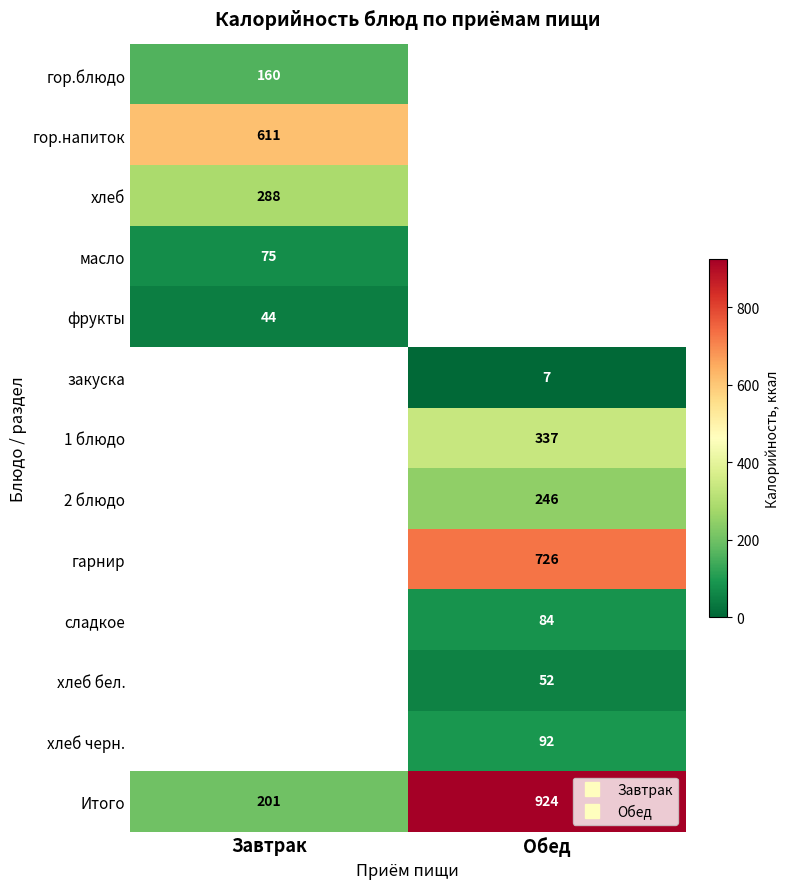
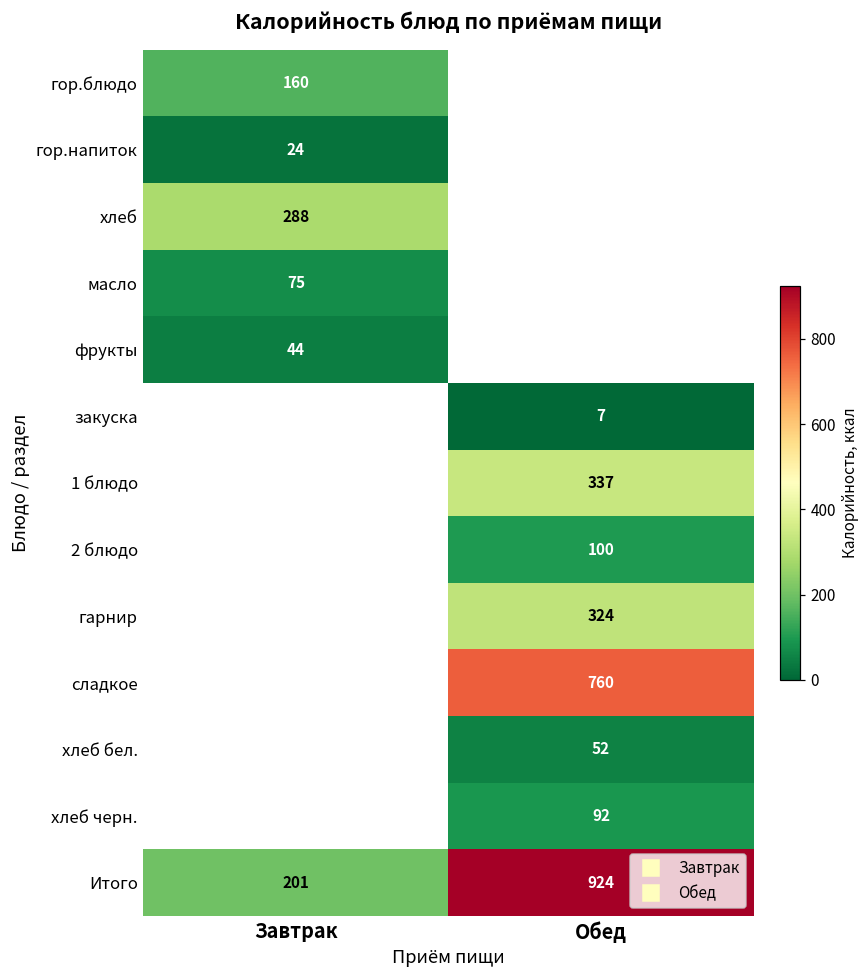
гор.напиток, Завтрак: 611 -> 24
2 блюдо, Обед: 246 -> 100
гарнир, Обед: 726 -> 324
сладкое, Обед: 84 -> 760
